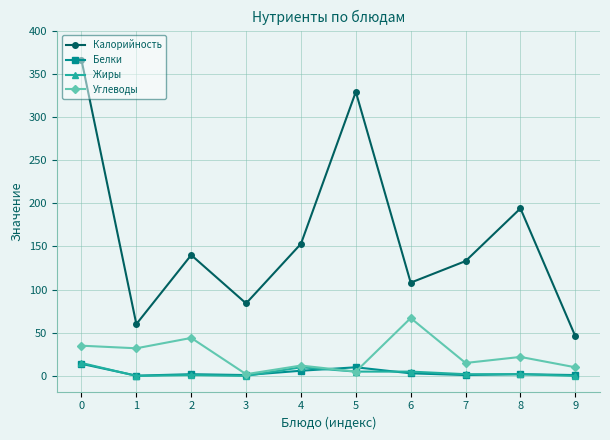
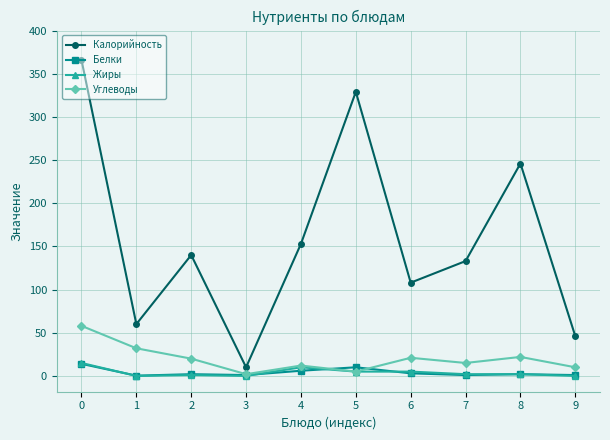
Углеводы, 0: 40 -> 60
Углеводы, 2: 40 -> 20
Калорийность, 3: 80 -> 10
Углеводы, 6: 70 -> 20
Калорийность, 8: 190 -> 250
